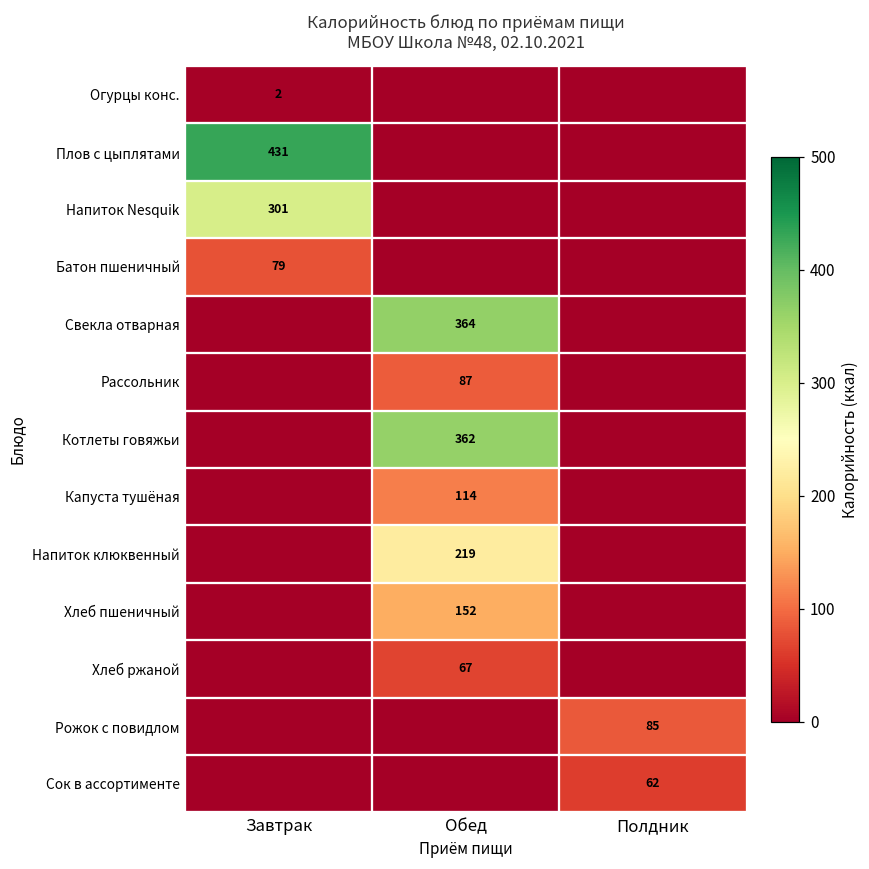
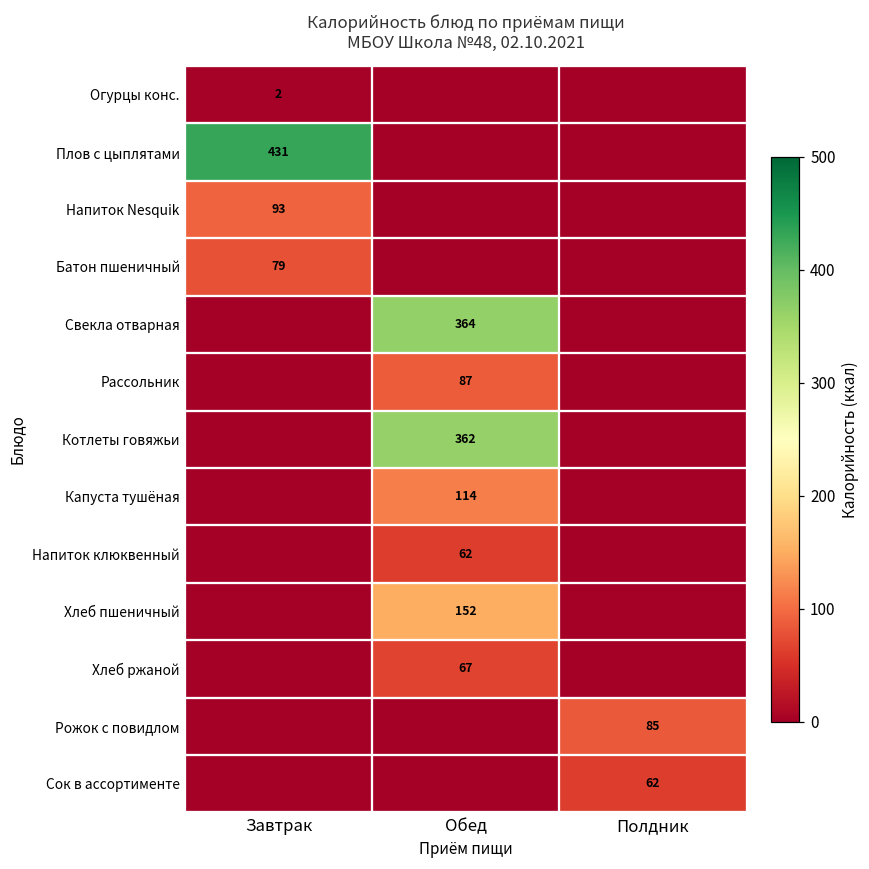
Напиток Nesquik, Завтрак: 301 -> 93
Напиток клюквенный, Обед: 219 -> 62
